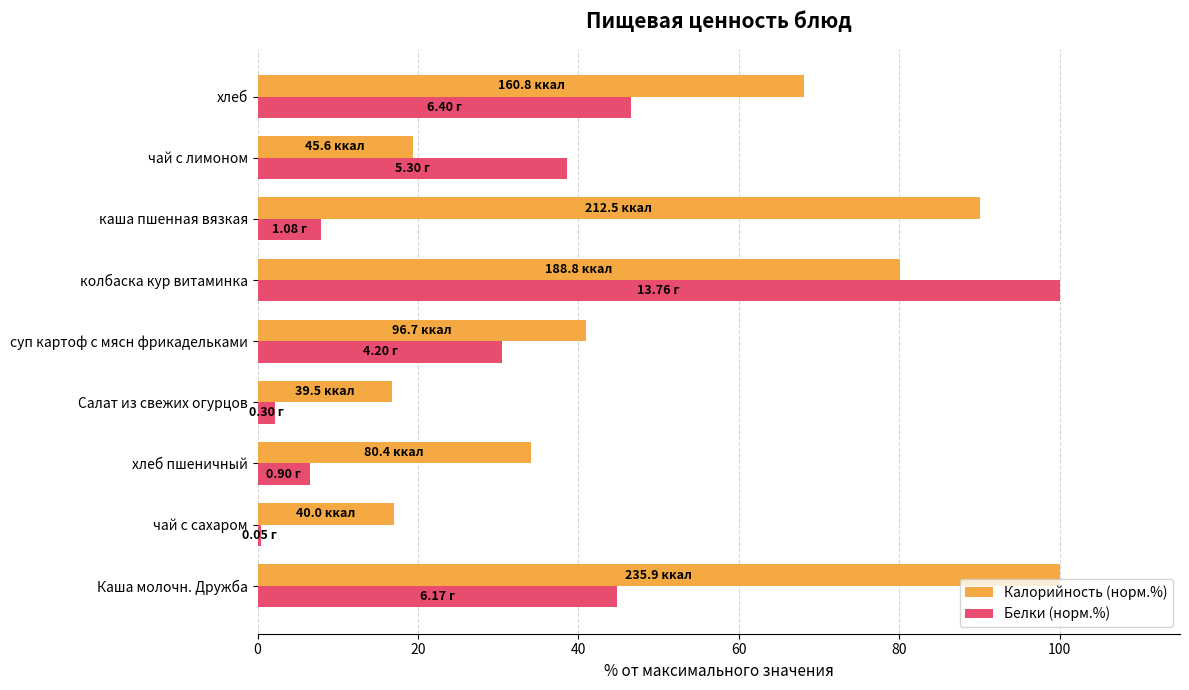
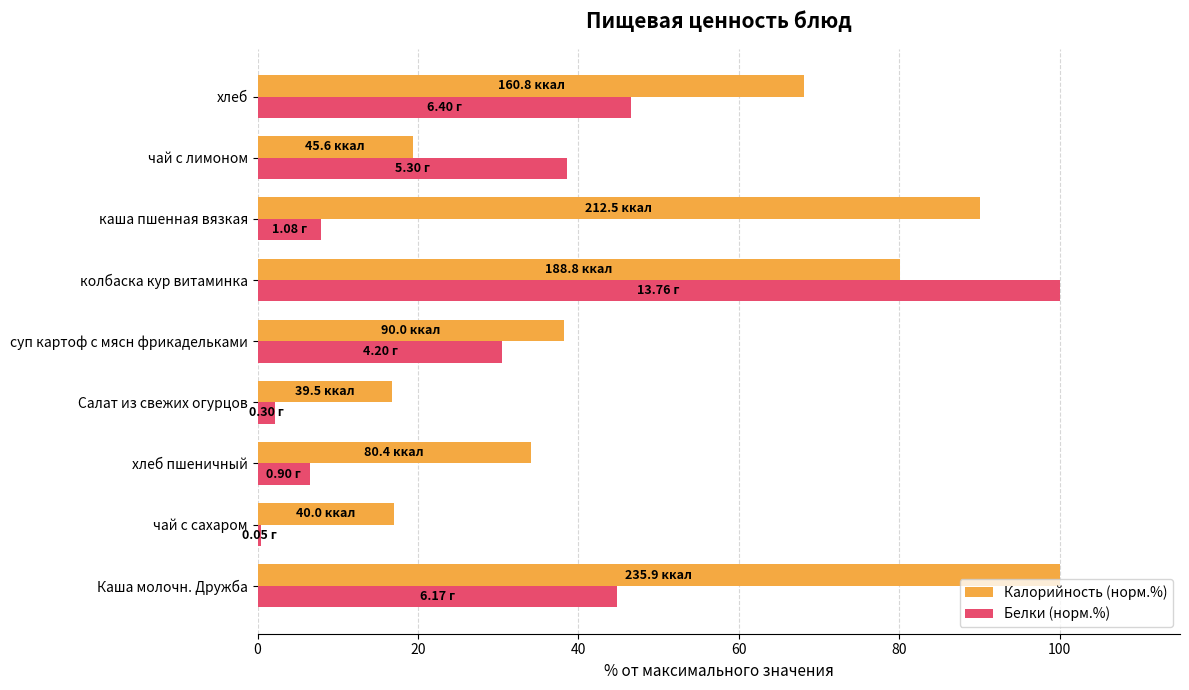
Калорийность (норм.%), суп картоф с мясн фрикадельками: 96.7 -> 90.0
